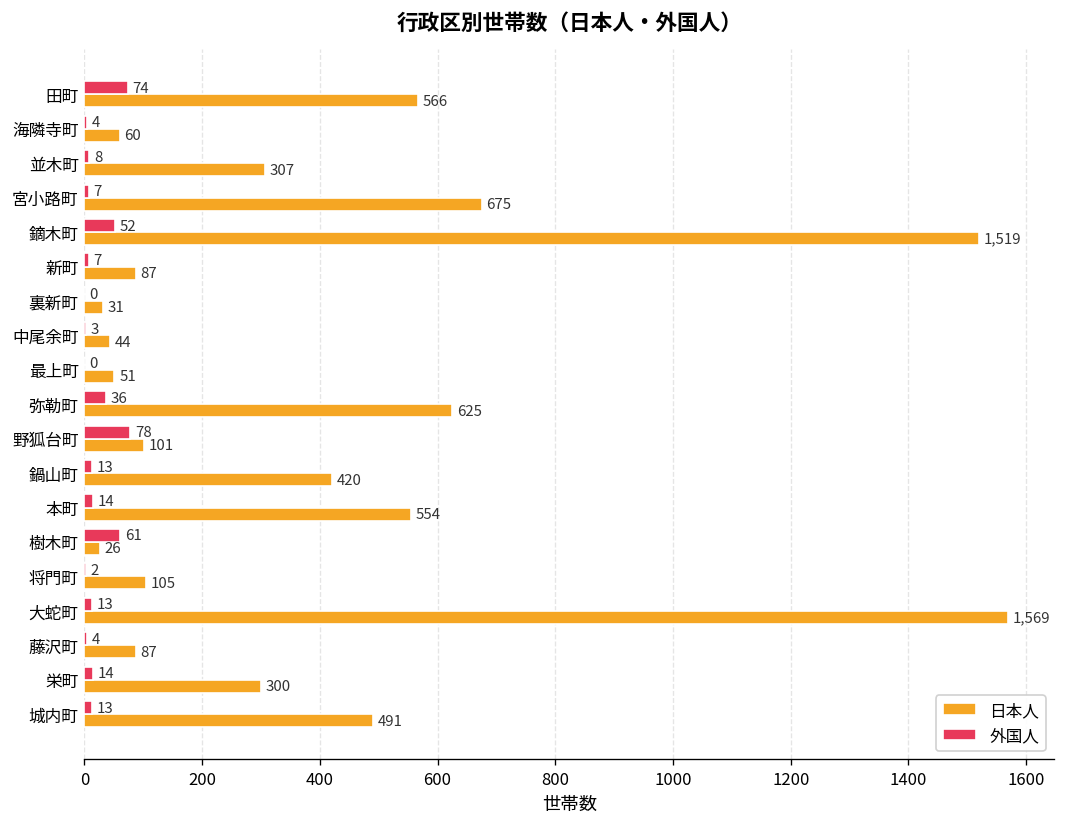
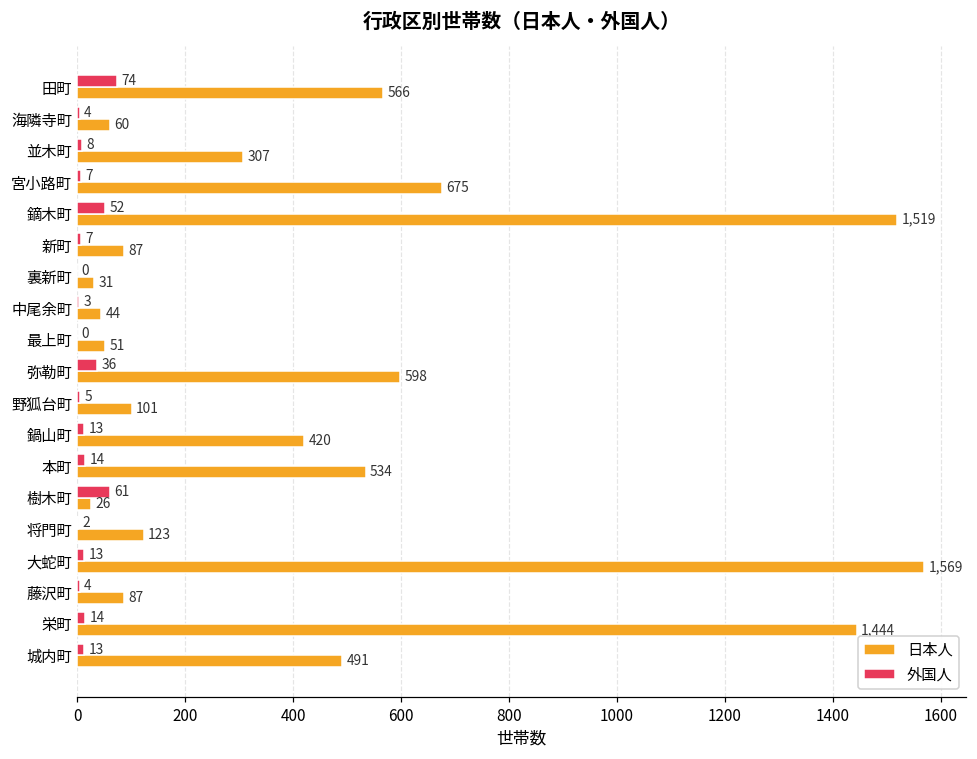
日本人, 弥勒町: 625 -> 598
外国人, 野狐台町: 78 -> 5
日本人, 本町: 554 -> 534
日本人, 将門町: 105 -> 123
日本人, 栄町: 300 -> 1,444
